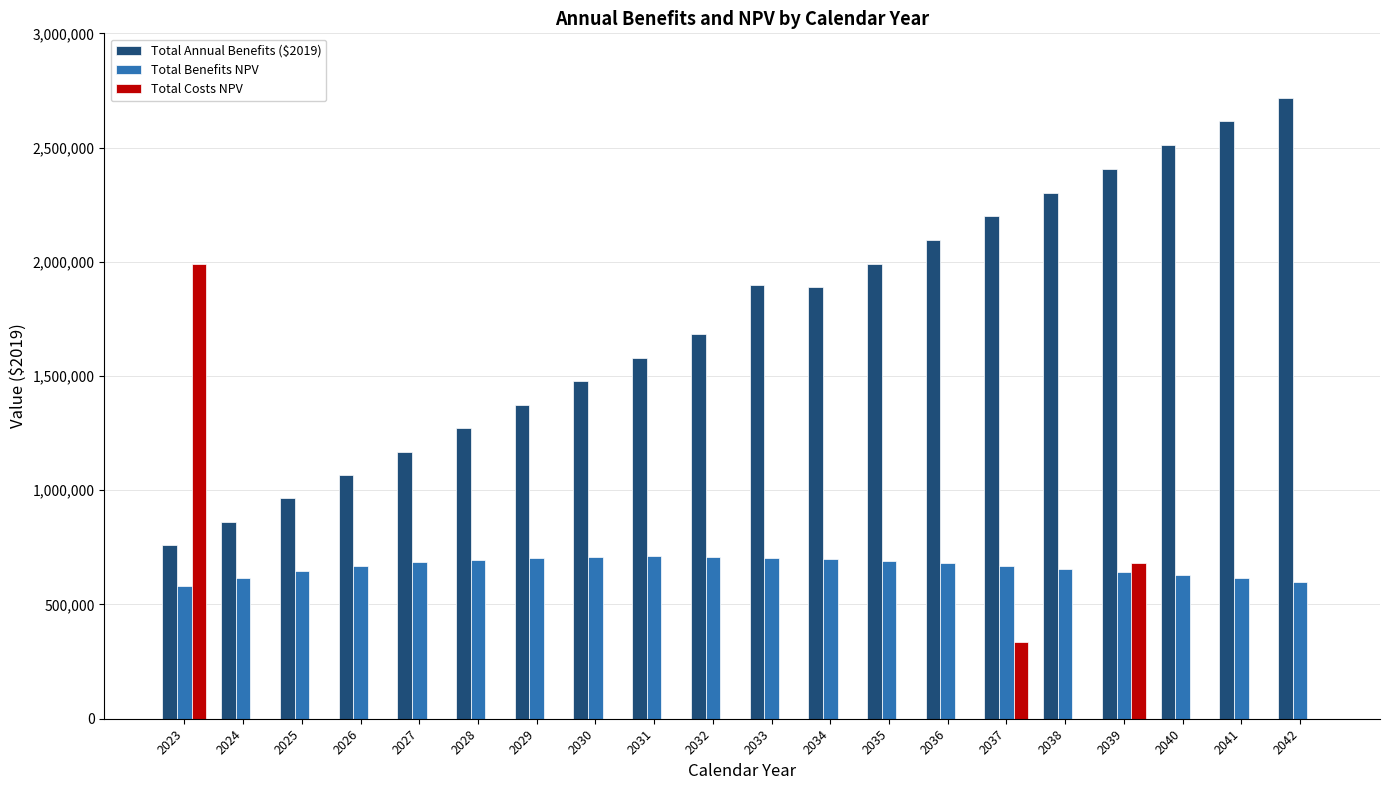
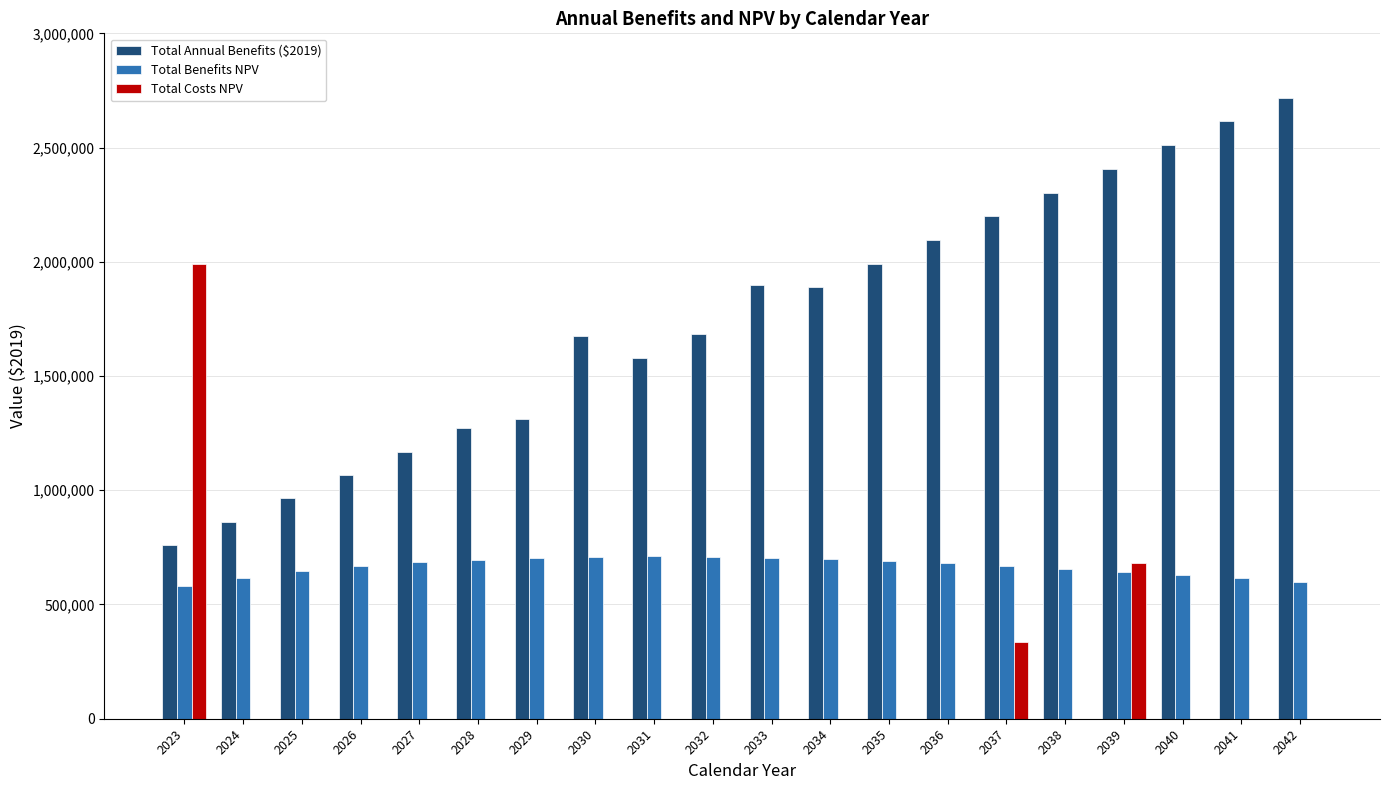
Total Annual Benefits ($2019), 2029: 1,370,000 -> 1,310,000
Total Annual Benefits ($2019), 2030: 1,480,000 -> 1,670,000
